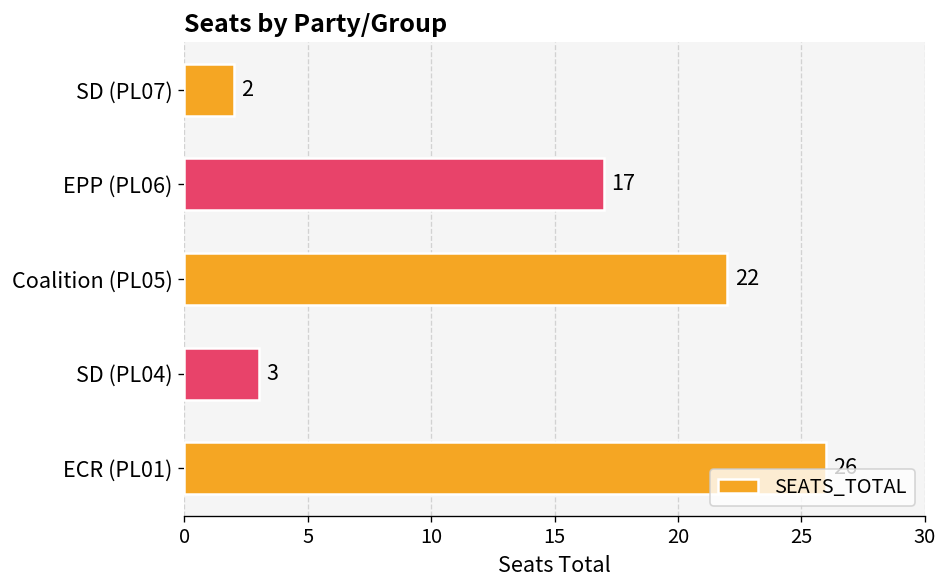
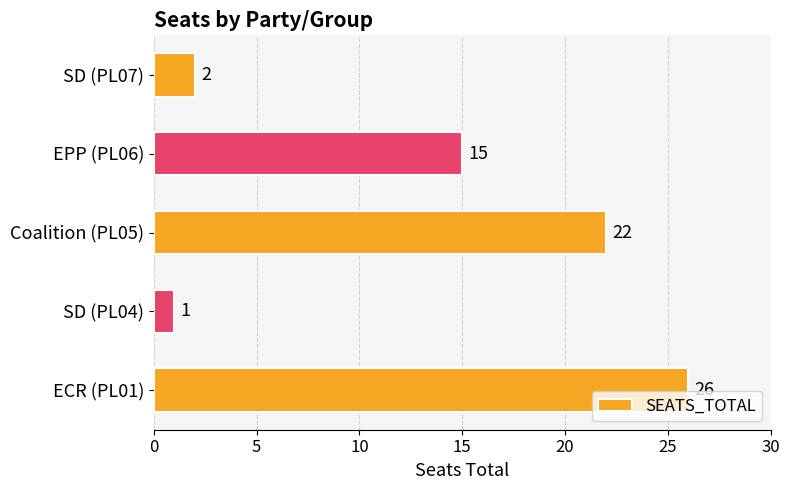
EPP (PL06): 17 -> 15
SD (PL04): 3 -> 1
